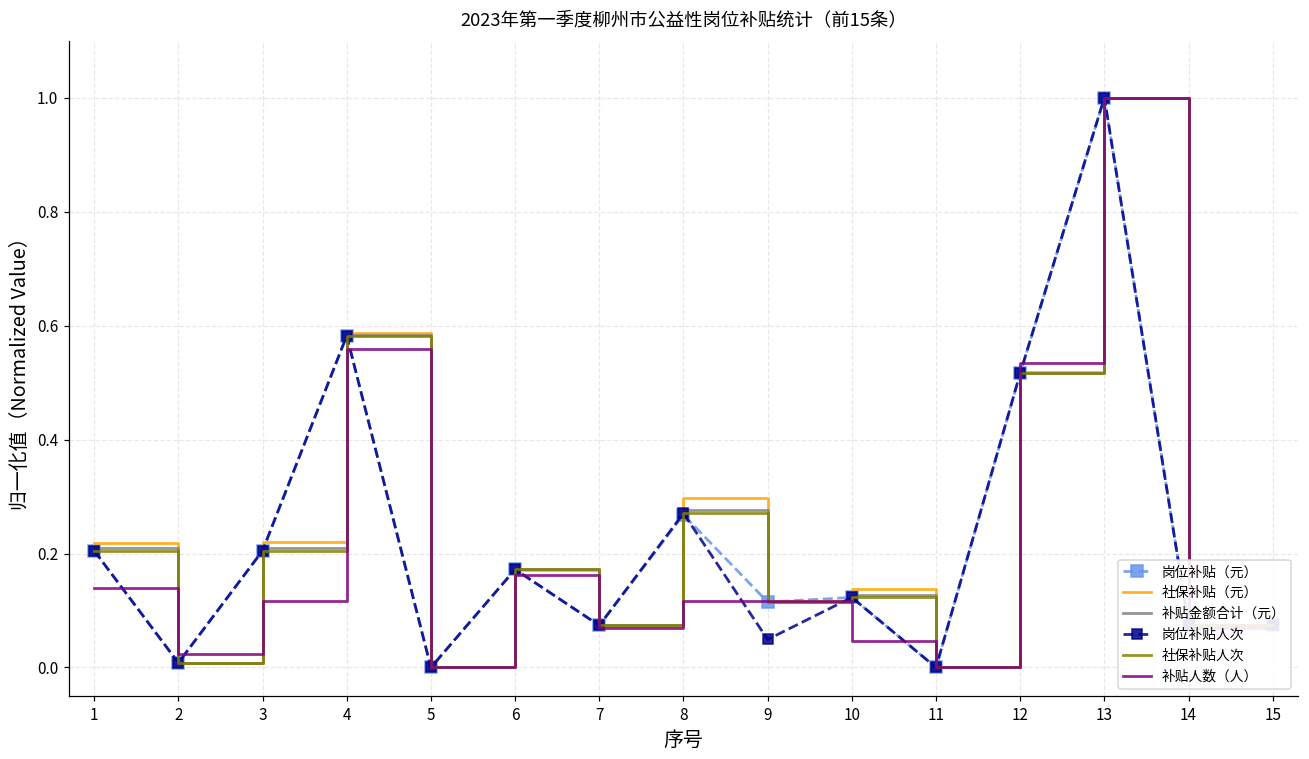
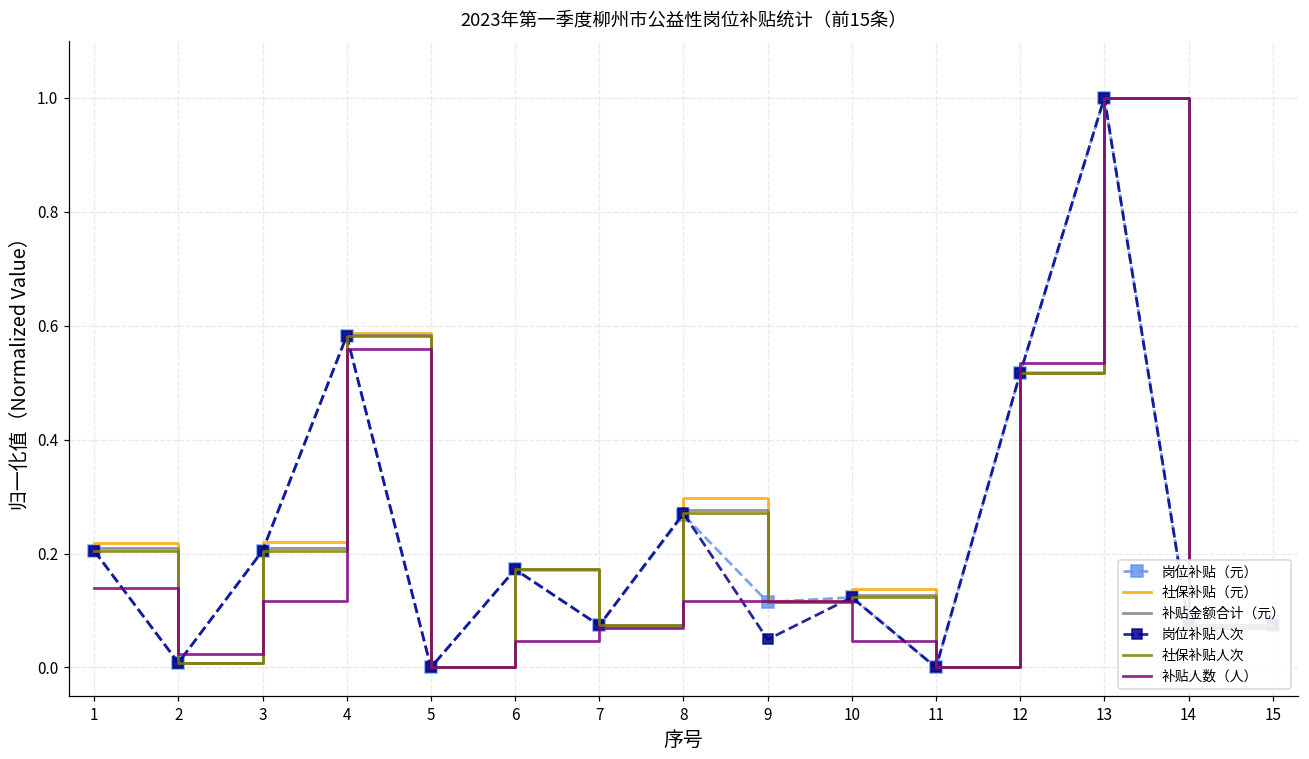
补贴人数（人）, 6: 0.16 -> 0.05
